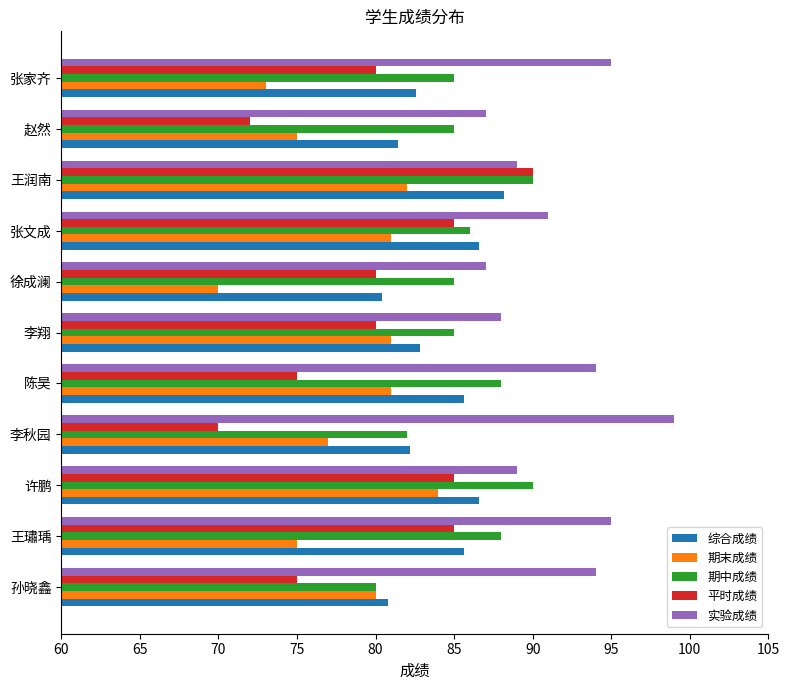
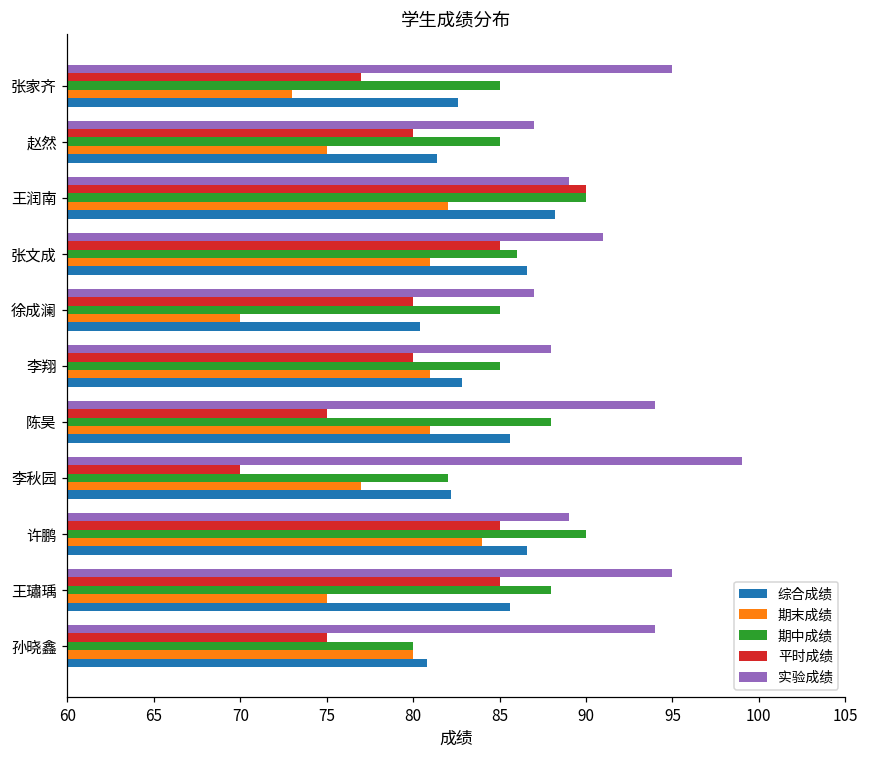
平时成绩, 张家齐: 80 -> 77
平时成绩, 赵然: 72 -> 80
